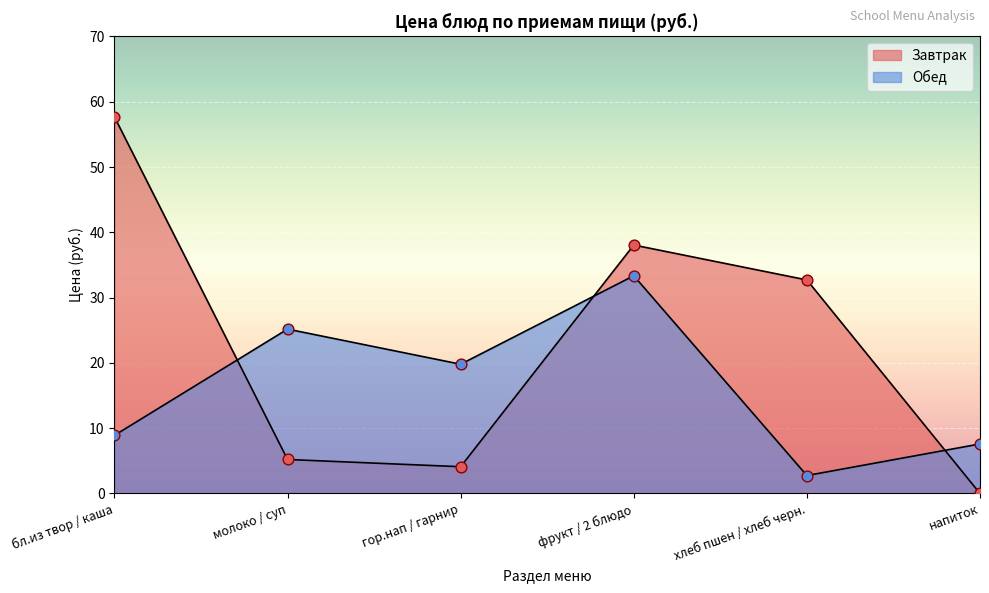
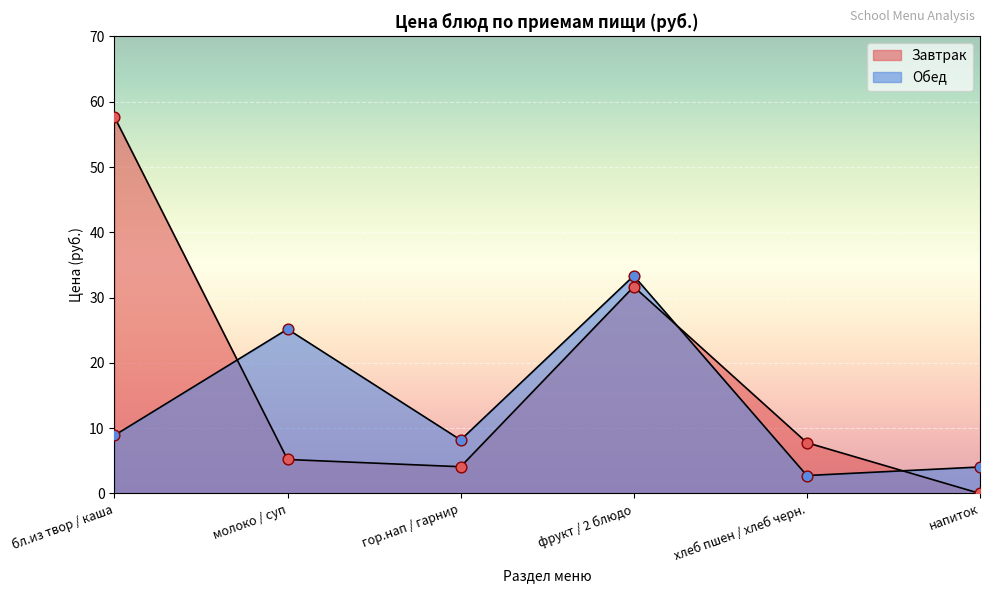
Обед, гор.нап / гарнир: 20 -> 8
Завтрак, фрукт / 2 блюдо: 38 -> 32
Завтрак, хлеб пшен / хлеб черн.: 33 -> 8
Обед, напиток: 8 -> 4
